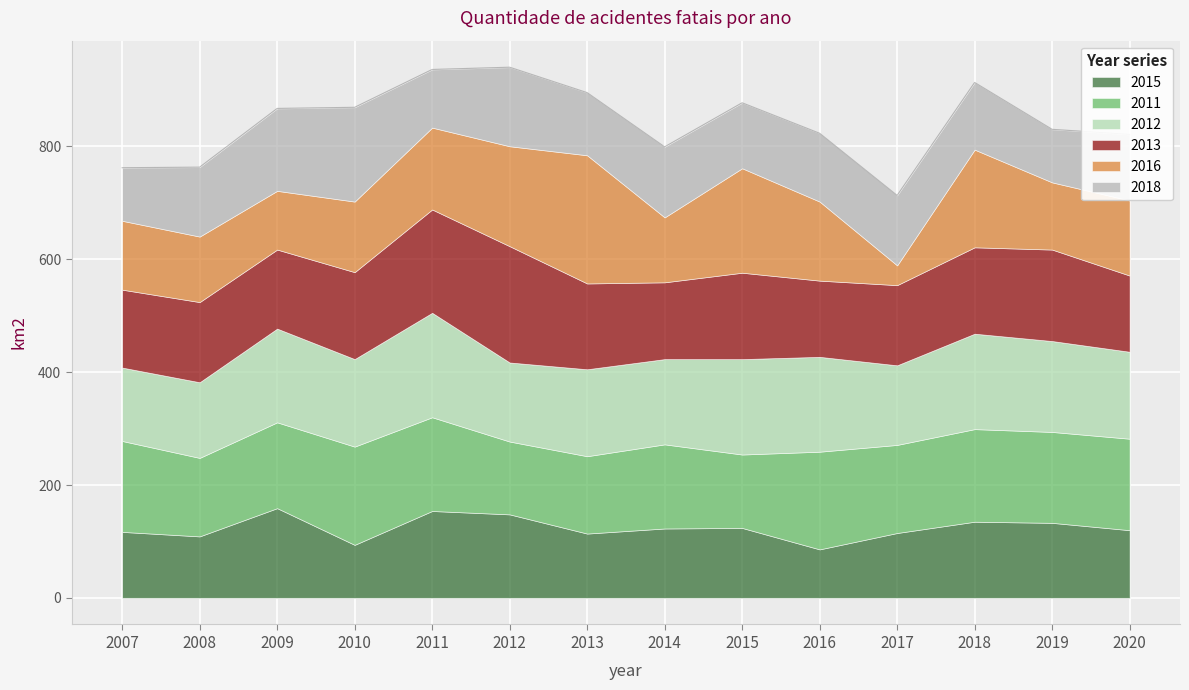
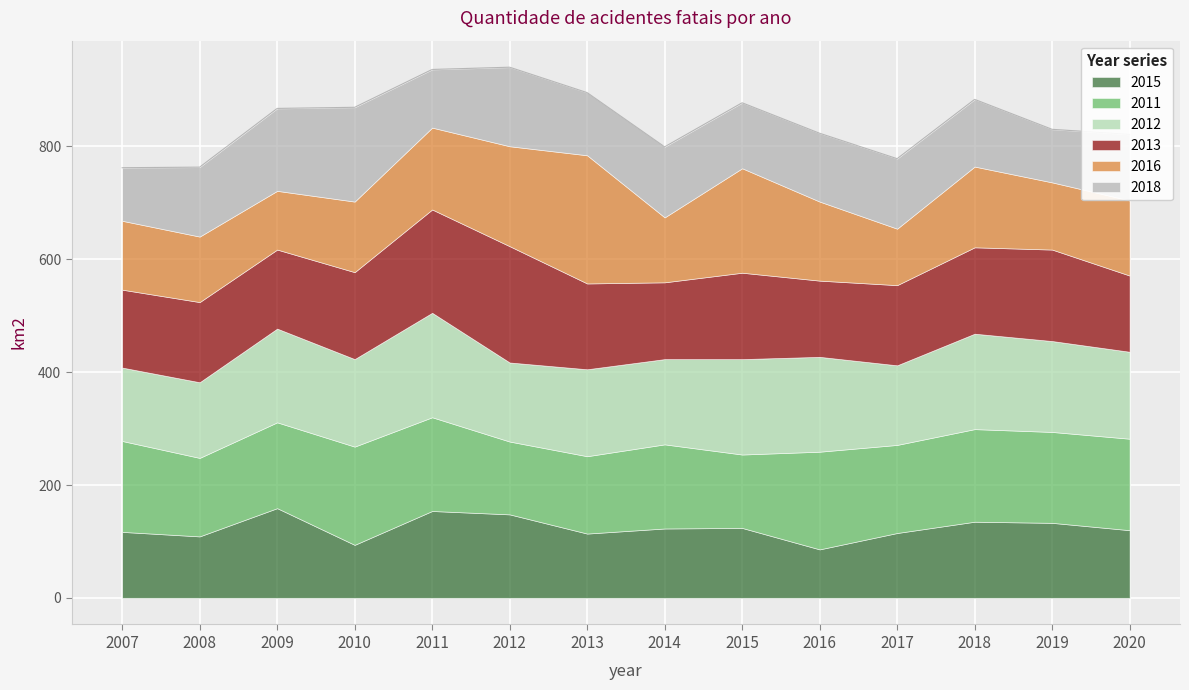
2016, 2017: 40 -> 100
2016, 2018: 170 -> 140
